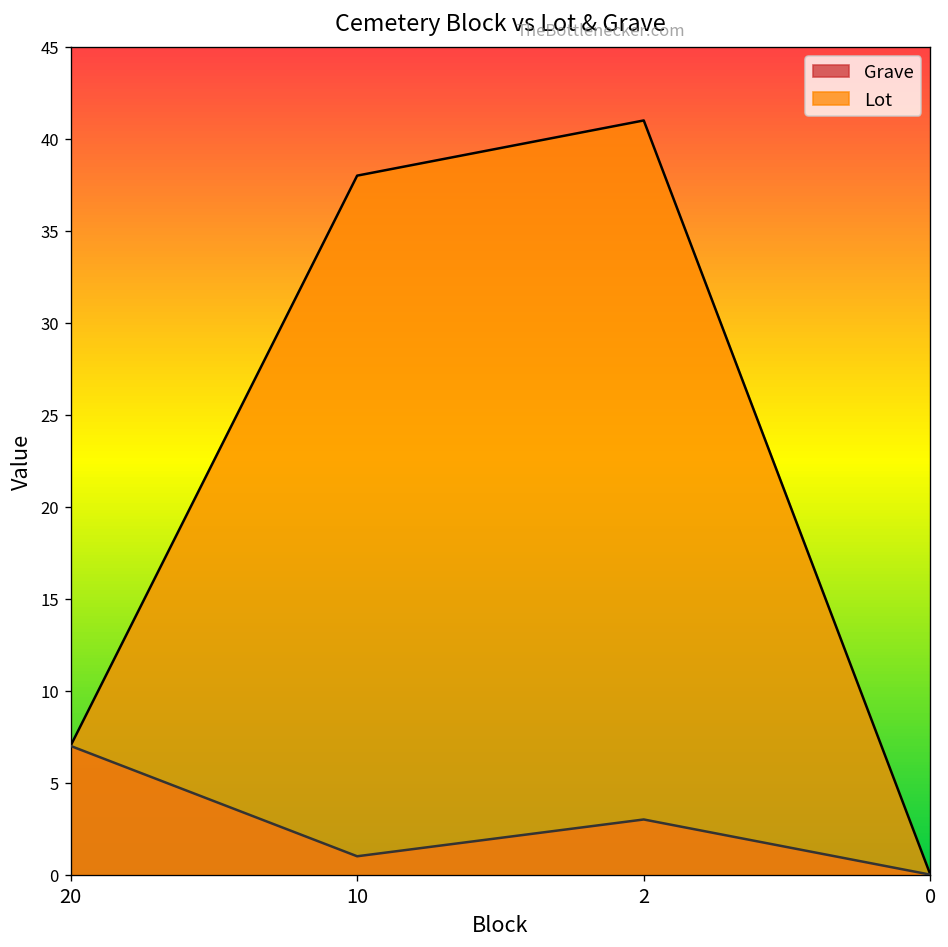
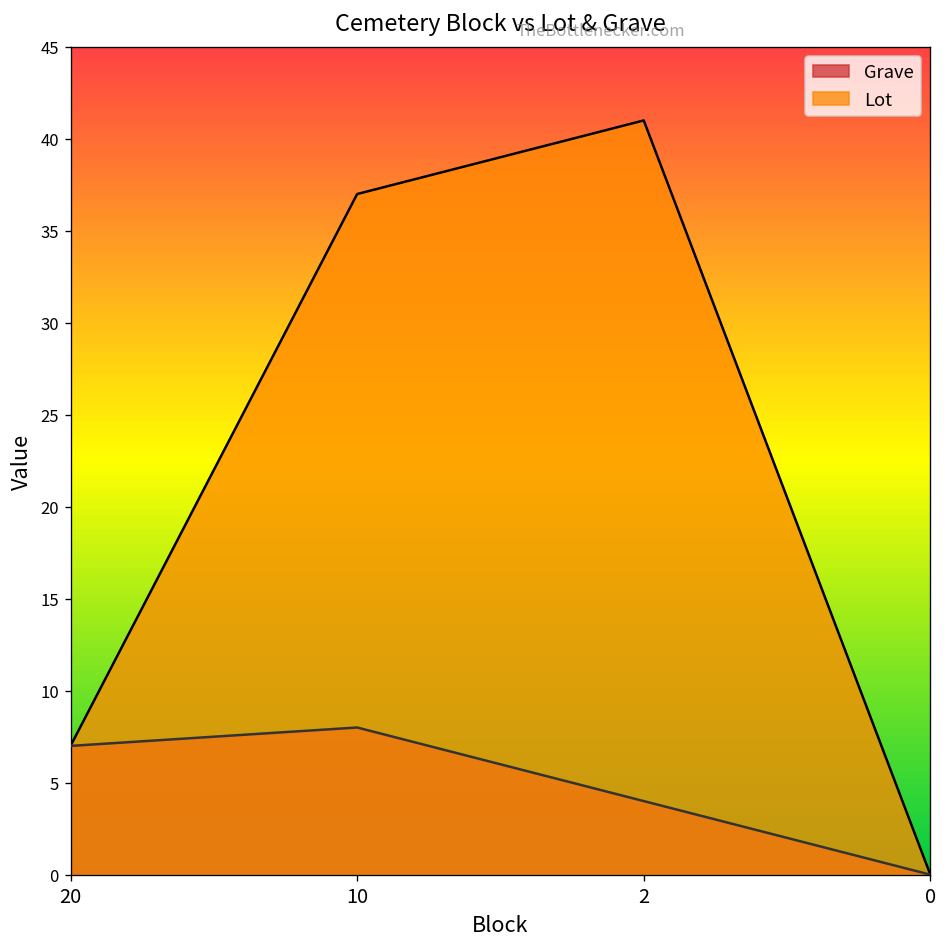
Grave, 10: 1 -> 8
Lot, 10: 38 -> 37
Grave, 2: 3 -> 4
